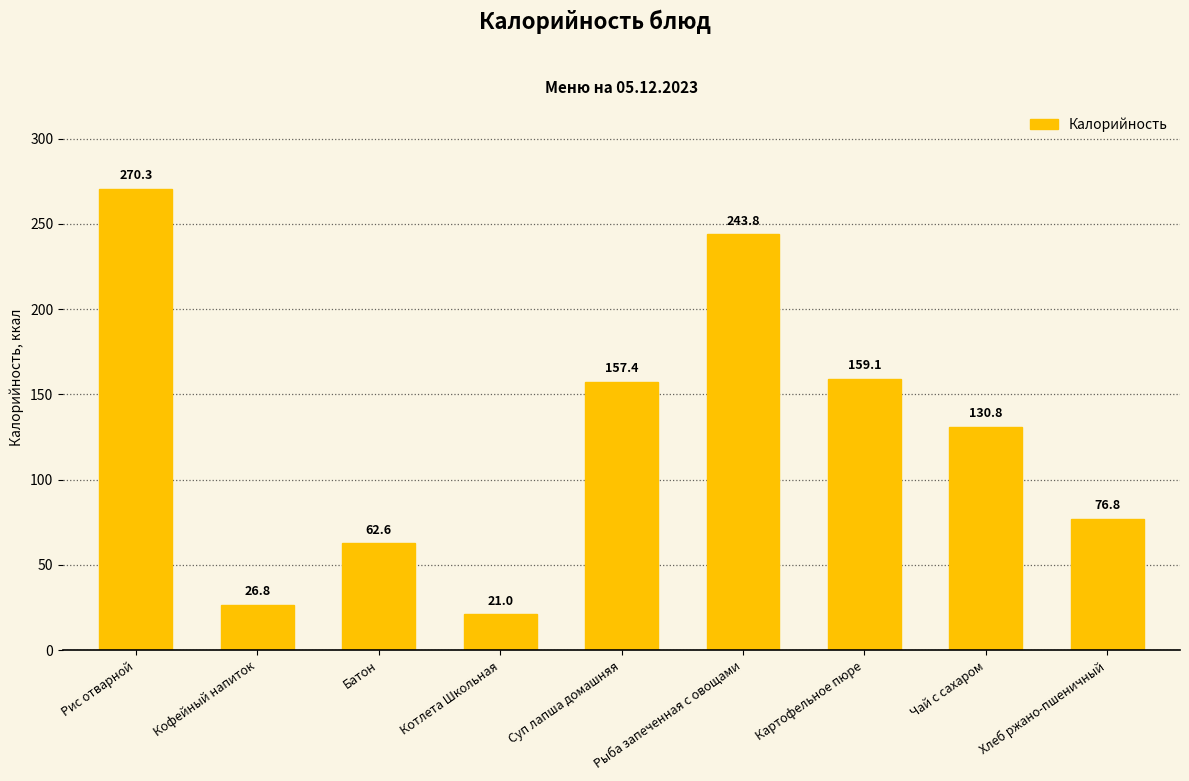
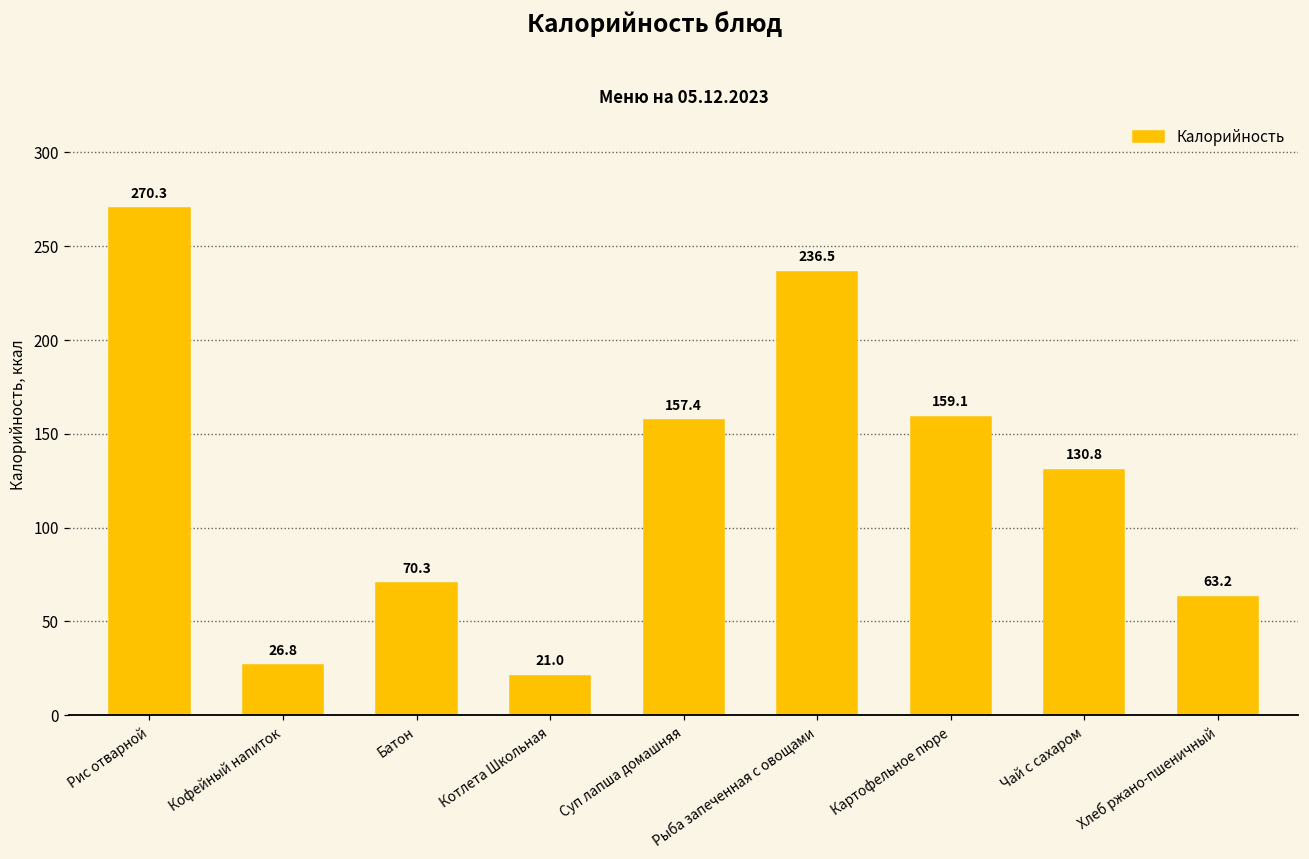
Батон: 62.6 -> 70.3
Рыба запеченная с овощами: 243.8 -> 236.5
Хлеб ржано-пшеничный: 76.8 -> 63.2
